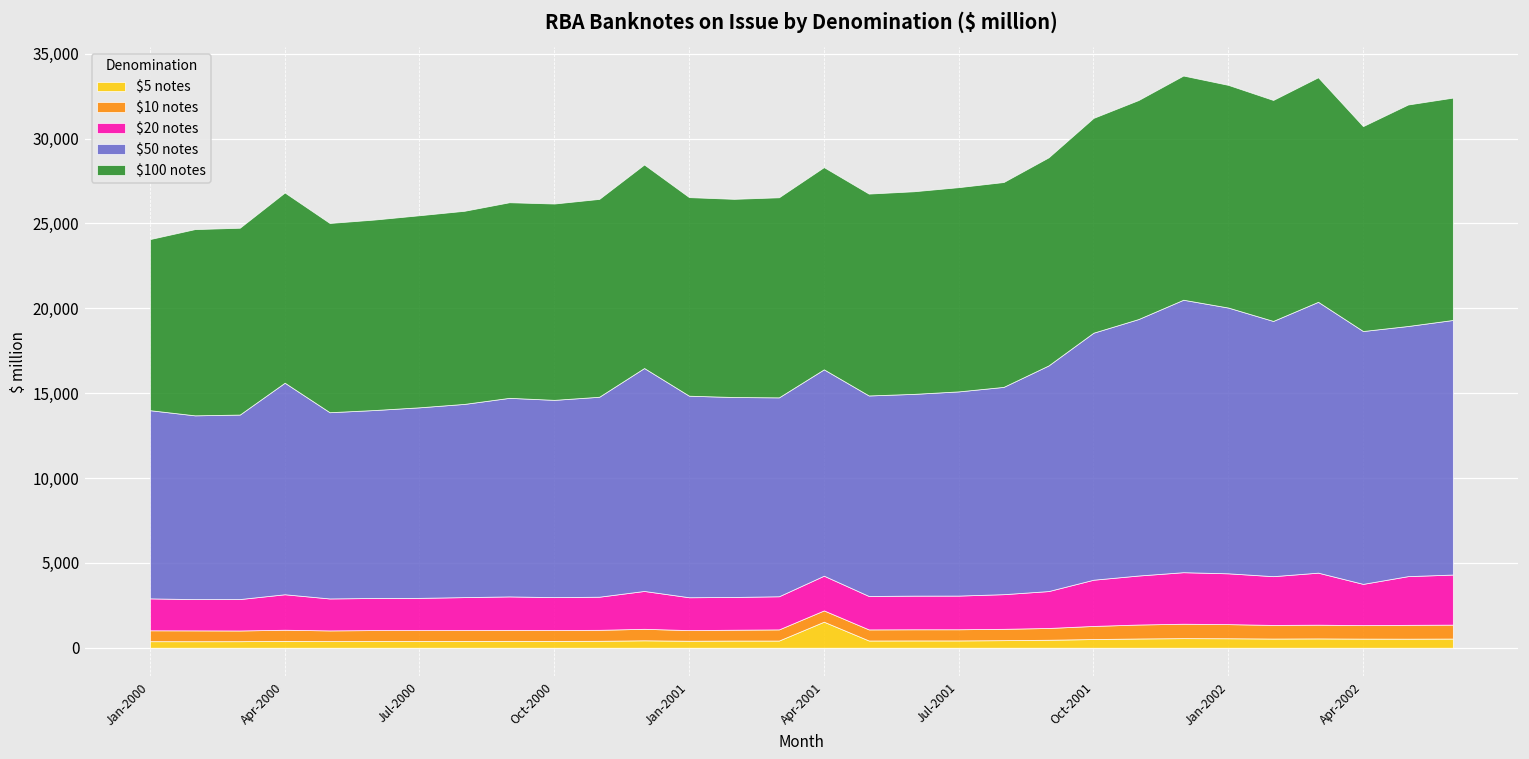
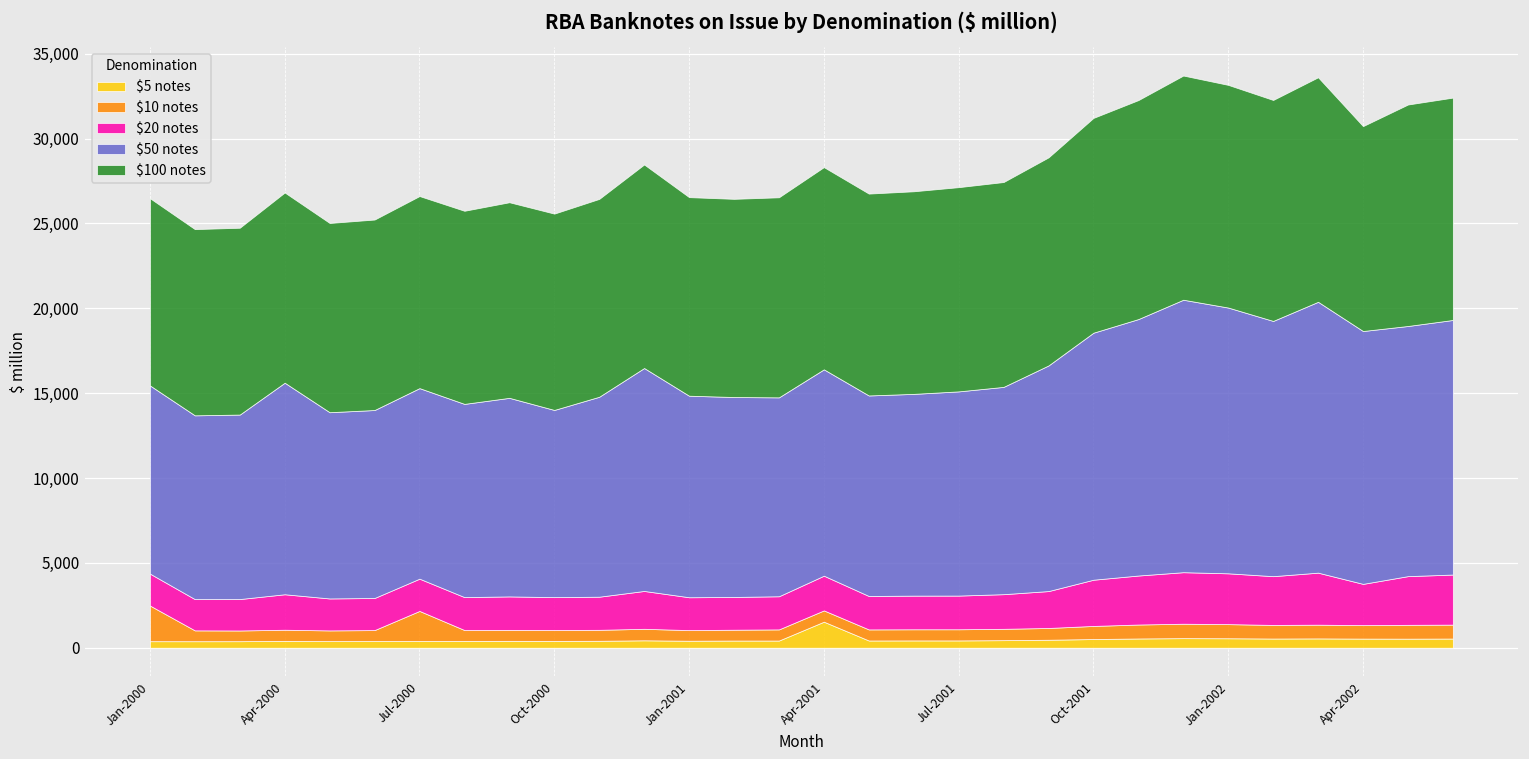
$10 notes, Jan-2000: 600 -> 2,100
$100 notes, Jan-2000: 10,100 -> 11,000
$10 notes, Jul-2000: 600 -> 1,800
$50 notes, Oct-2000: 11,600 -> 11,000
